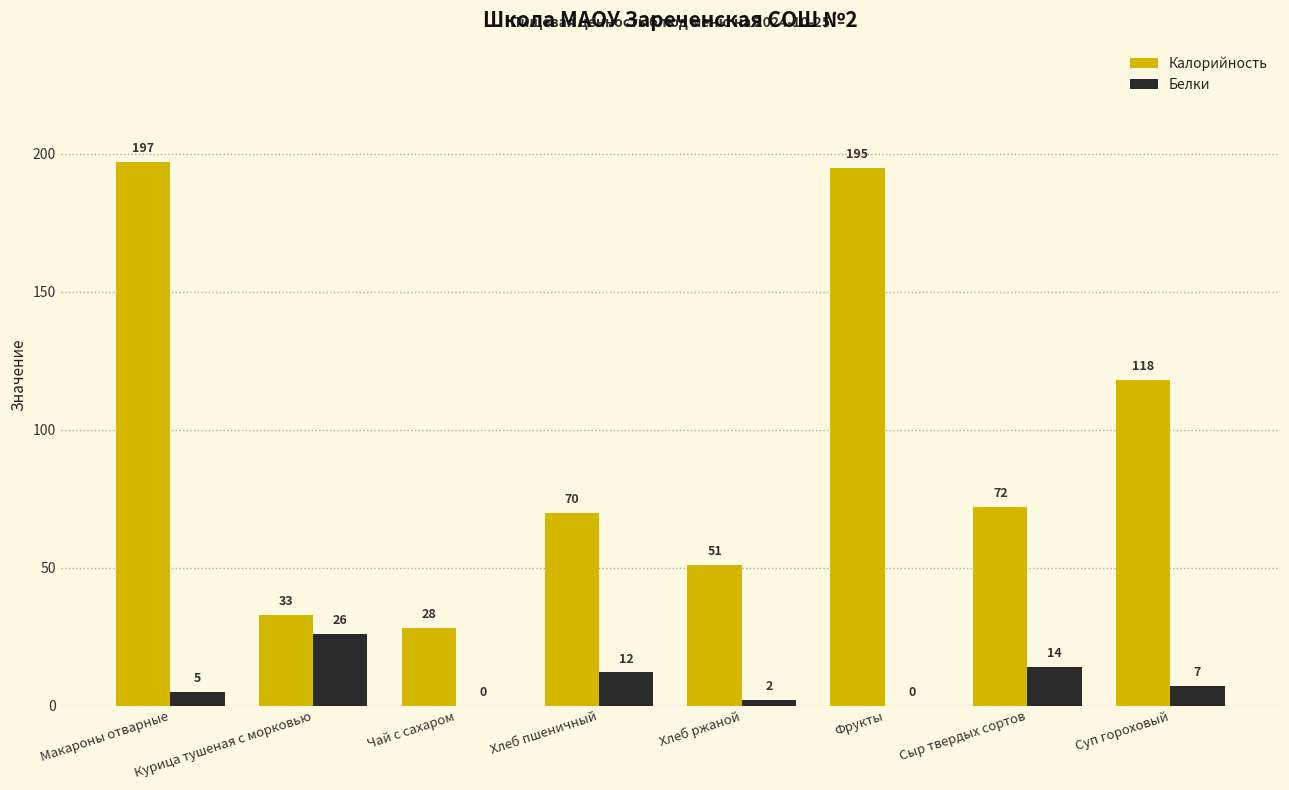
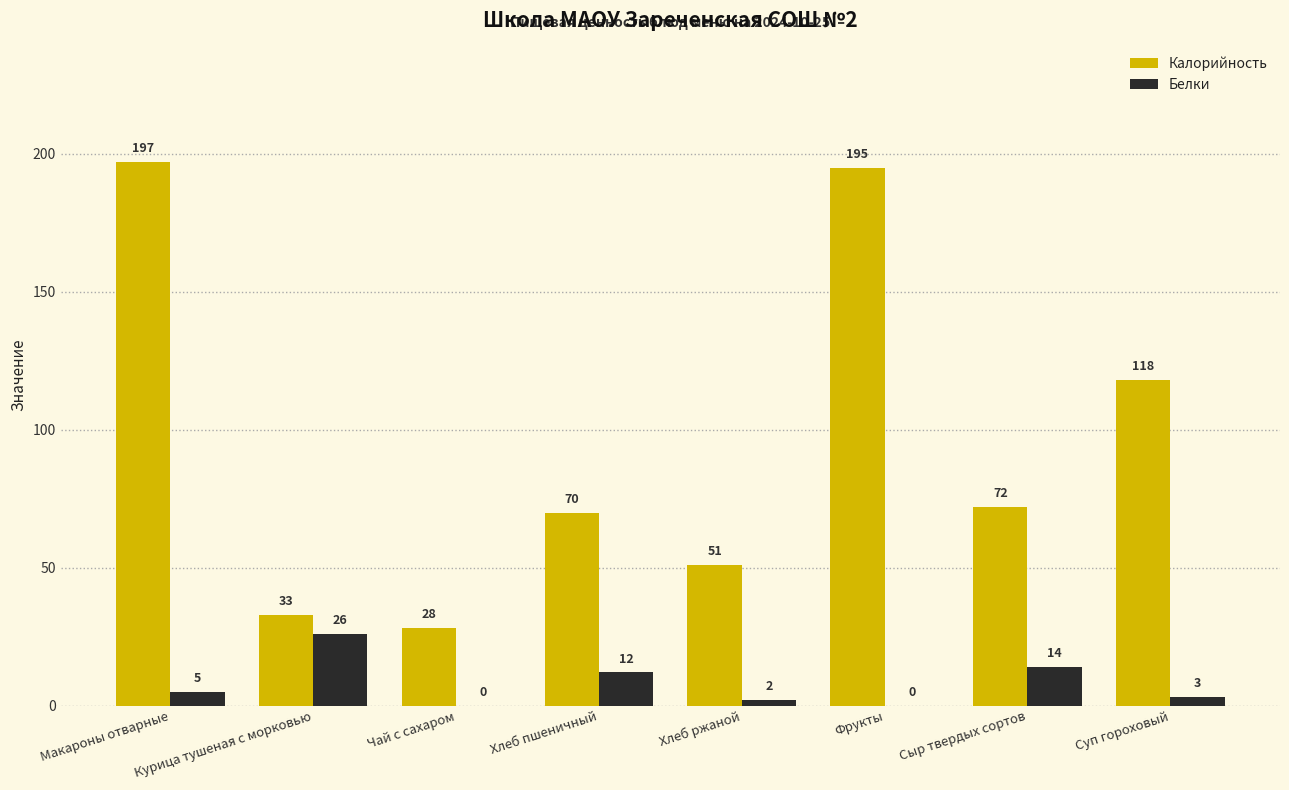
Белки, Суп гороховый: 7 -> 3
